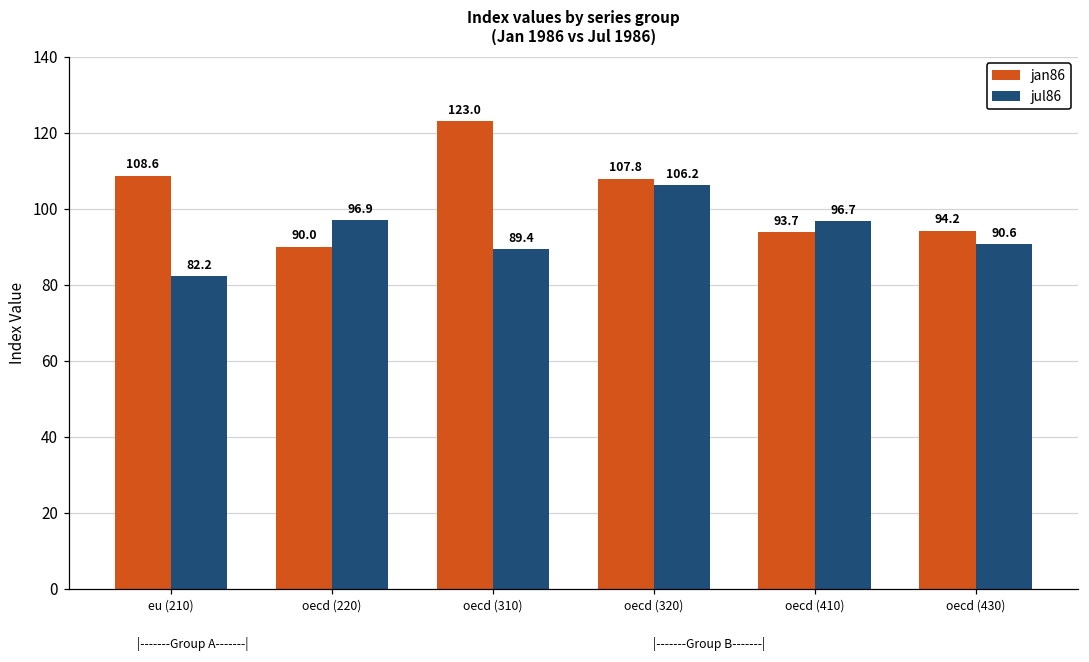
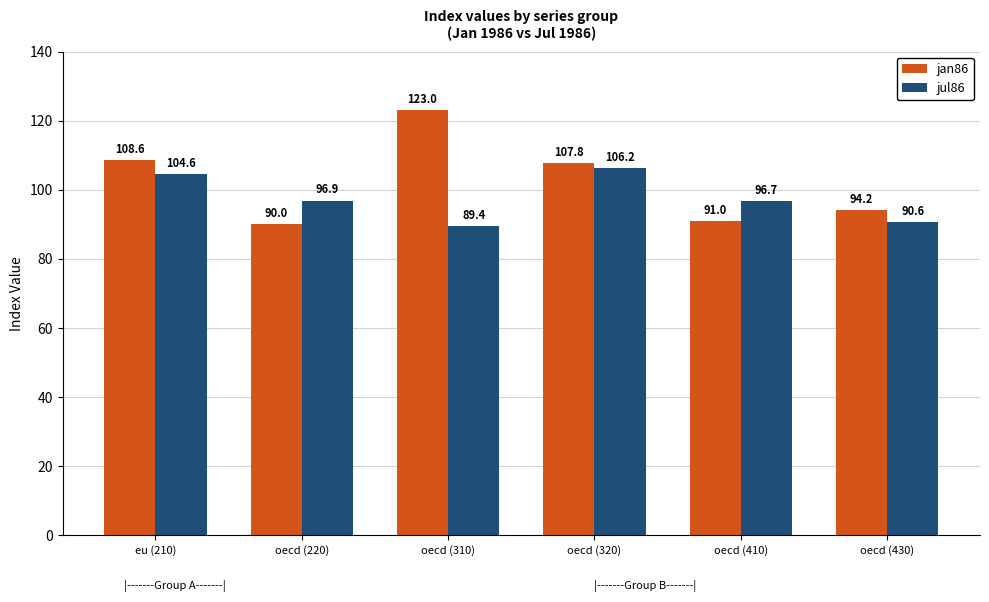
jul86, eu (210): 82.2 -> 104.6
jan86, oecd (410): 93.7 -> 91.0
